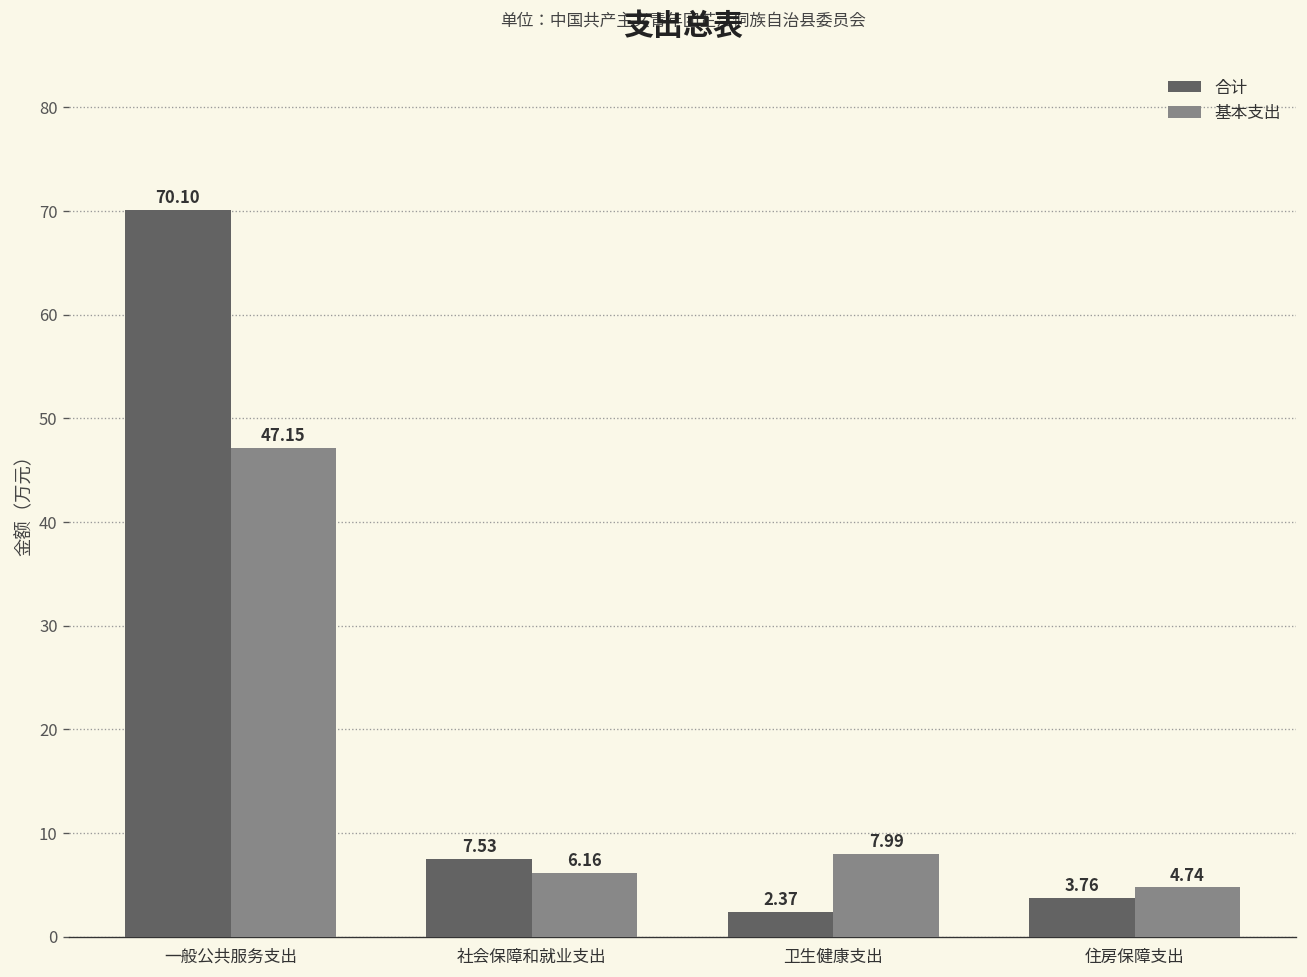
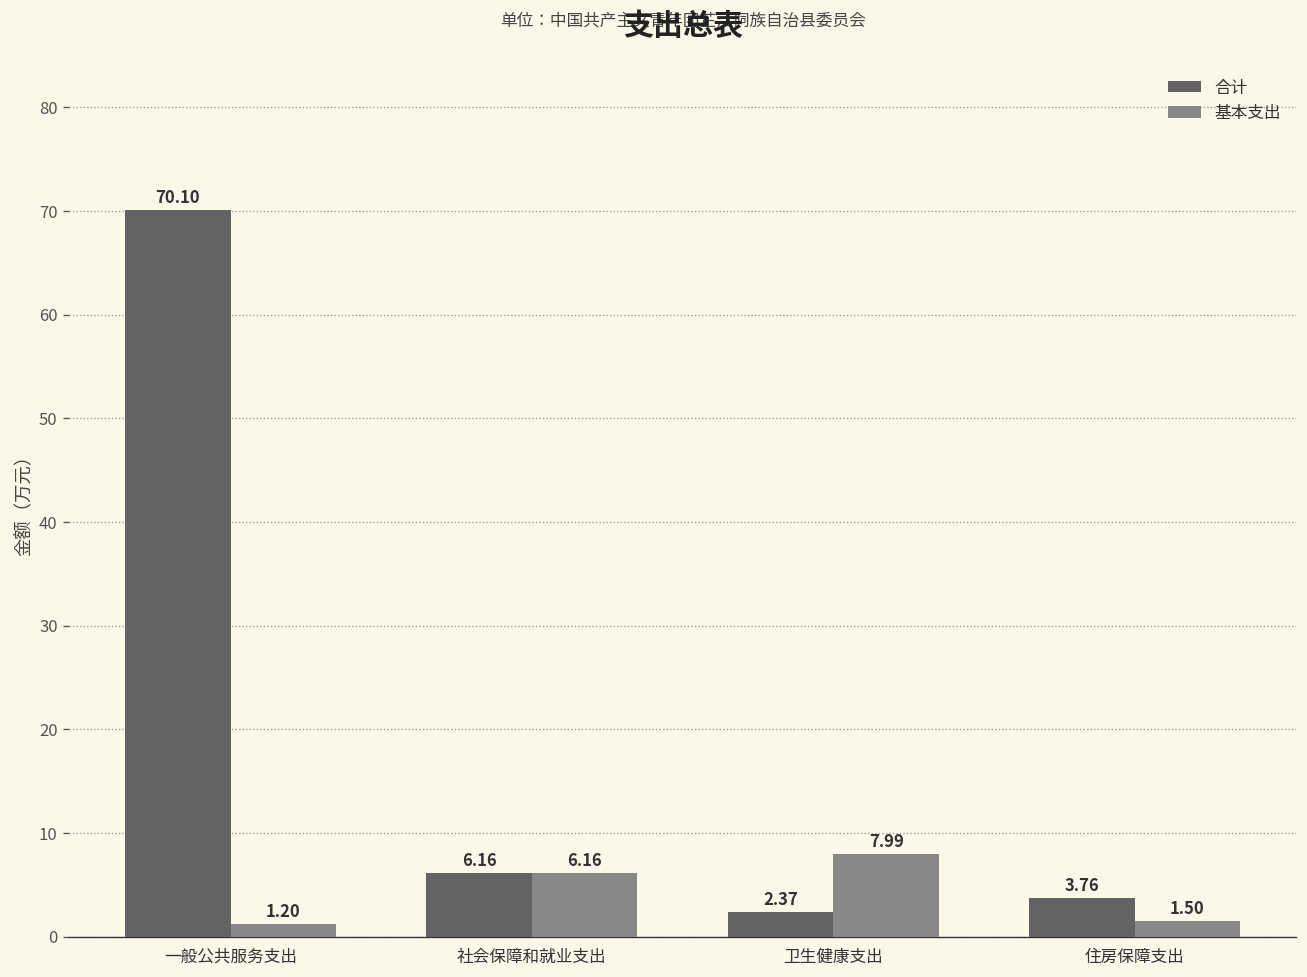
基本支出, 一般公共服务支出: 47.15 -> 1.20
合计, 社会保障和就业支出: 7.53 -> 6.16
基本支出, 住房保障支出: 4.74 -> 1.50
